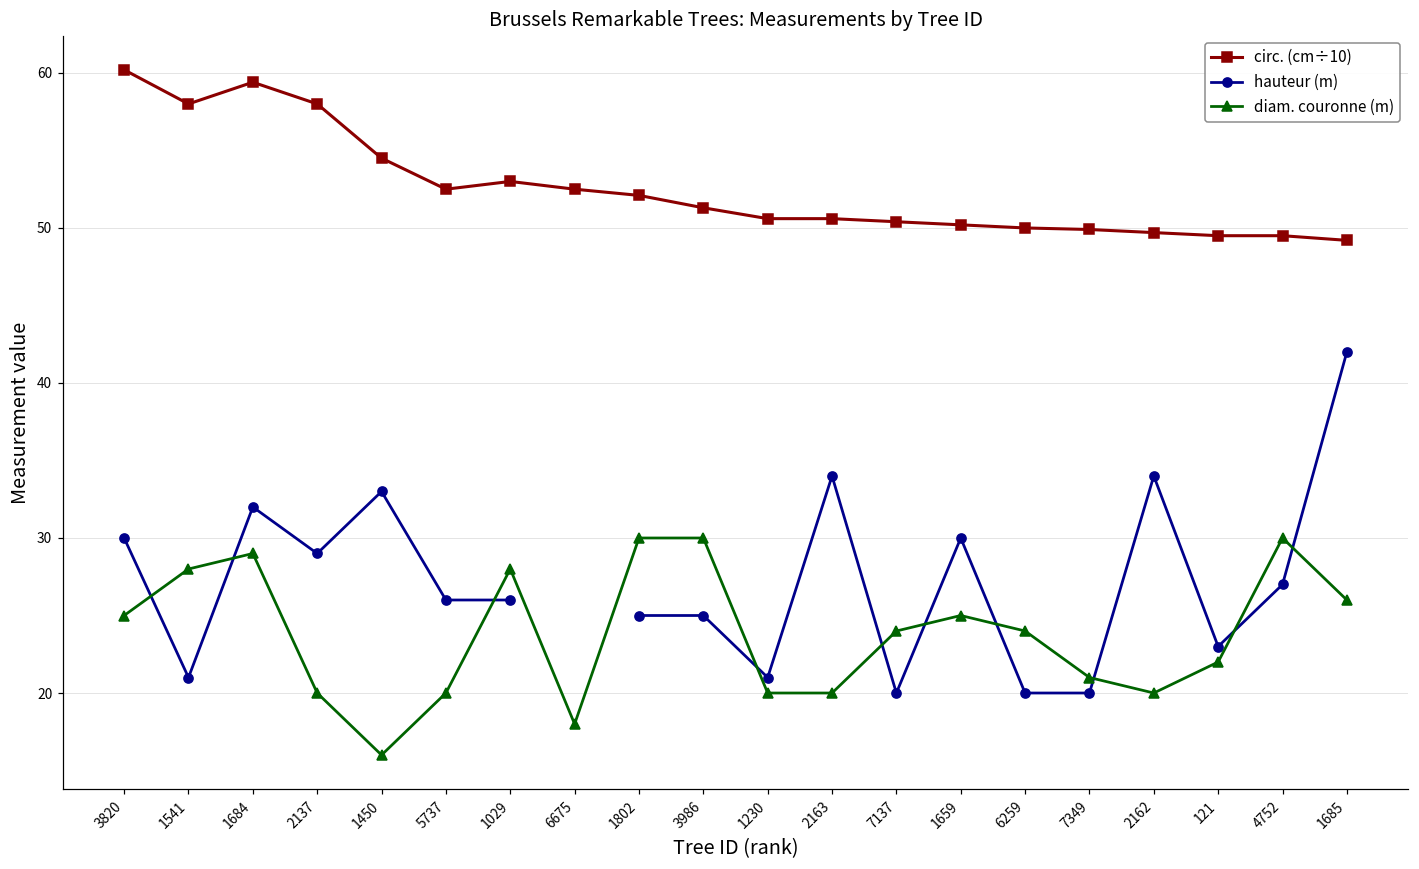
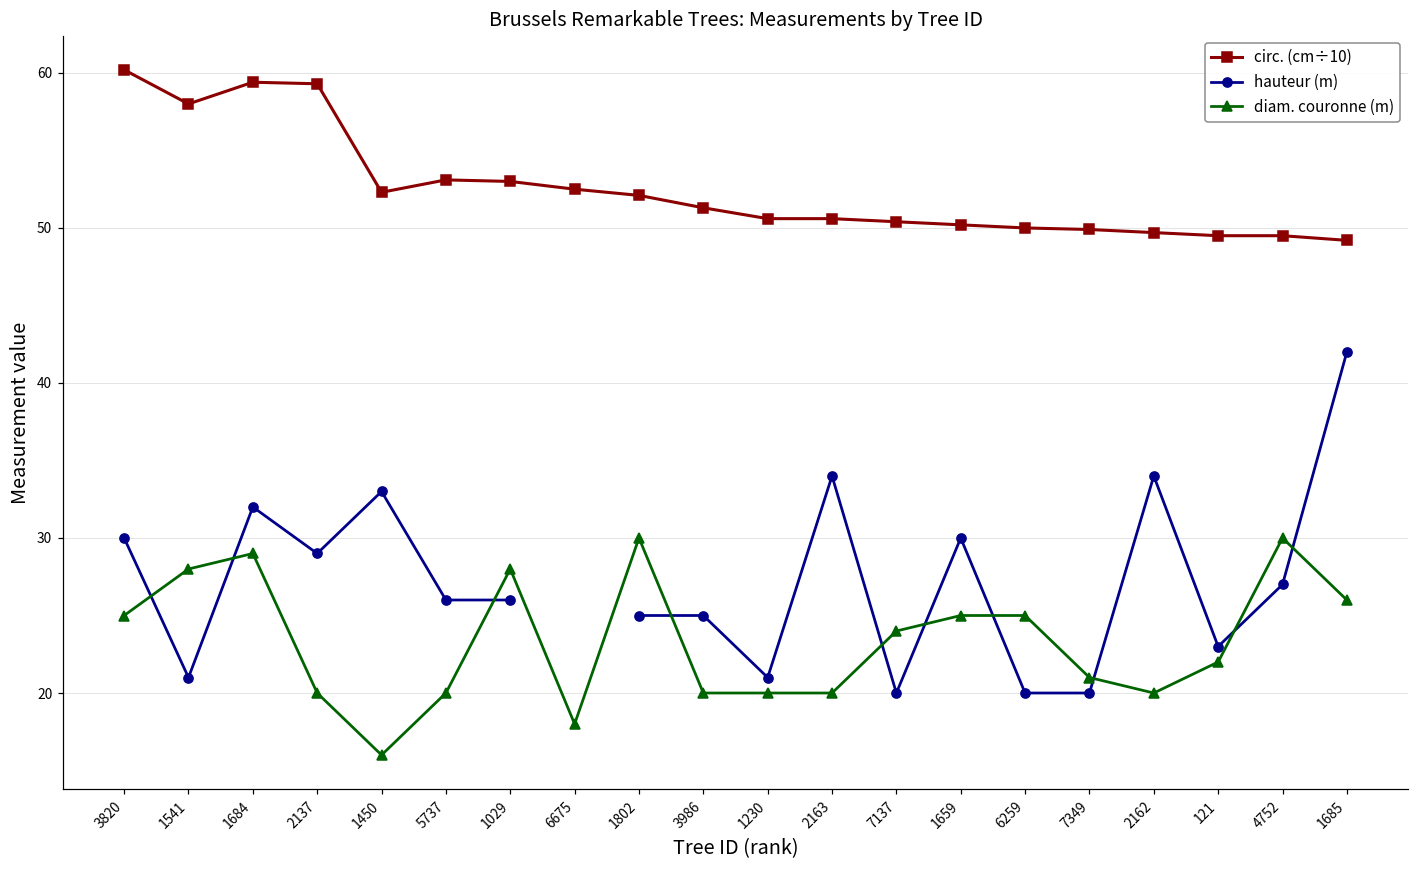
circ. (cm÷10), 2137: 58.0 -> 59.3
circ. (cm÷10), 1450: 54.5 -> 52.3
circ. (cm÷10), 5737: 52.5 -> 53.1
diam. couronne (m), 3986: 30 -> 20
diam. couronne (m), 6259: 24 -> 25
